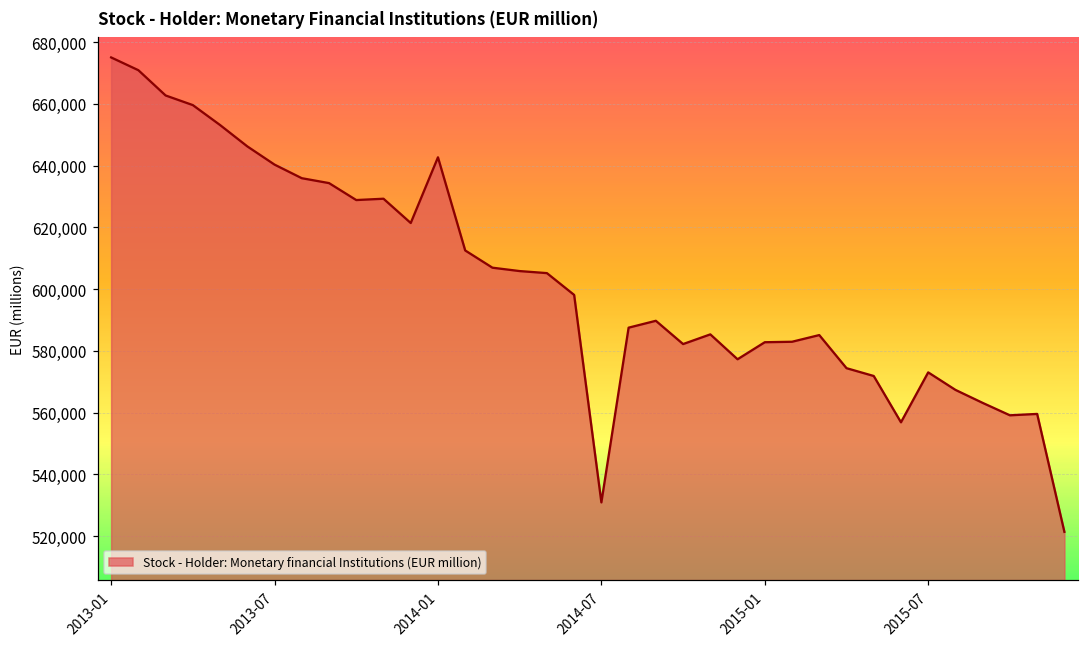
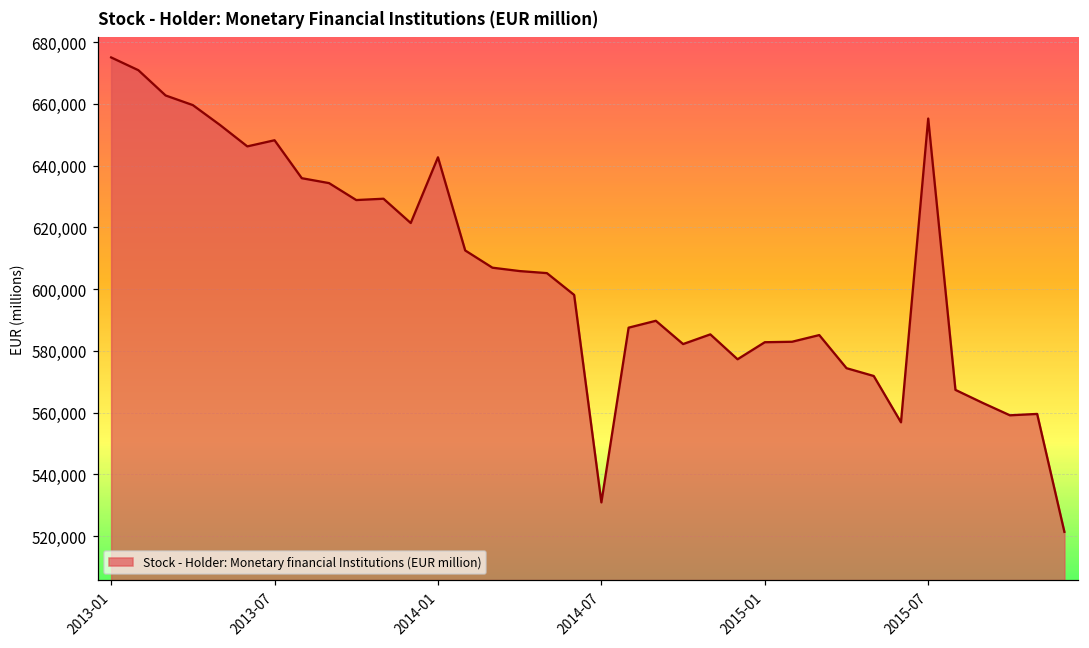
2013-07: 640,000 -> 648,000
2015-07: 573,000 -> 655,000
